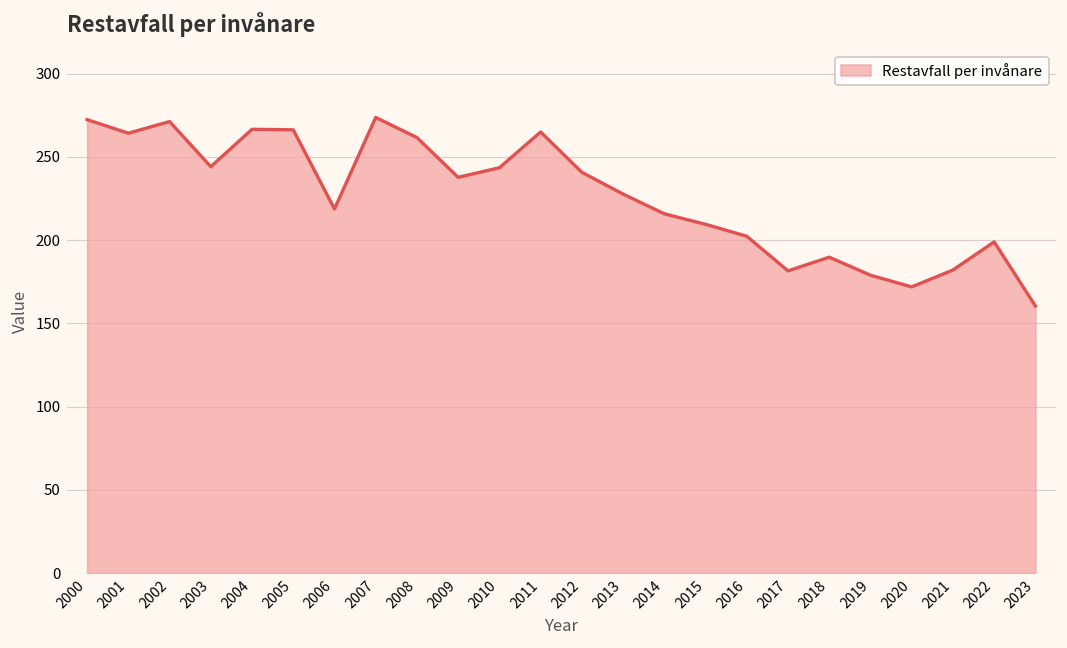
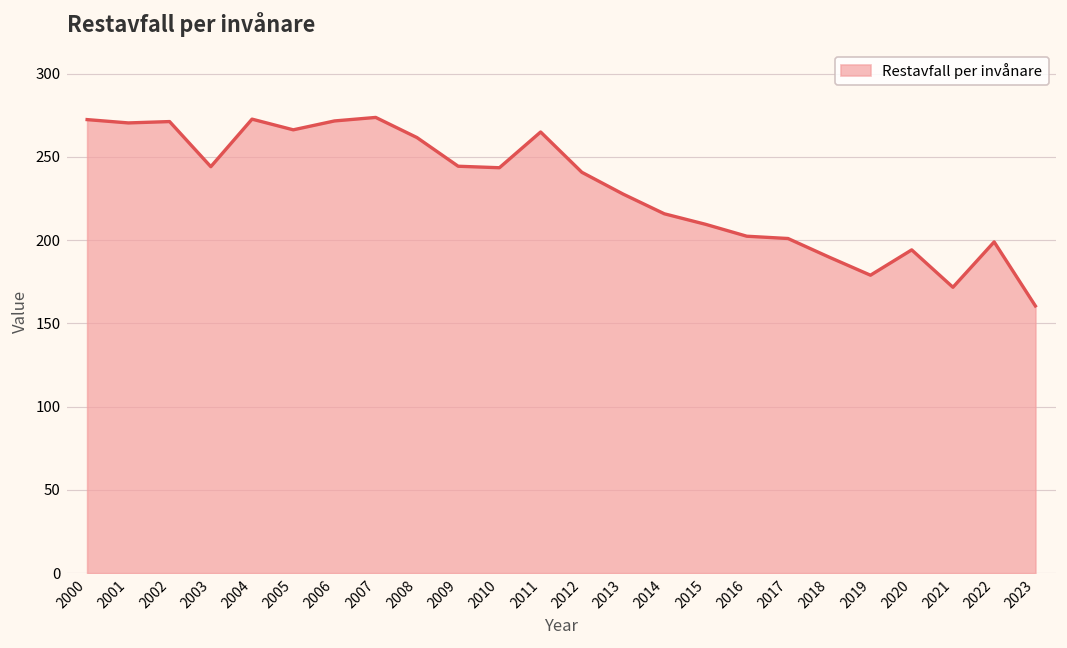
2001: 264 -> 270
2004: 267 -> 273
2006: 219 -> 272
2009: 238 -> 244
2017: 182 -> 201
2020: 172 -> 194
2021: 182 -> 172
